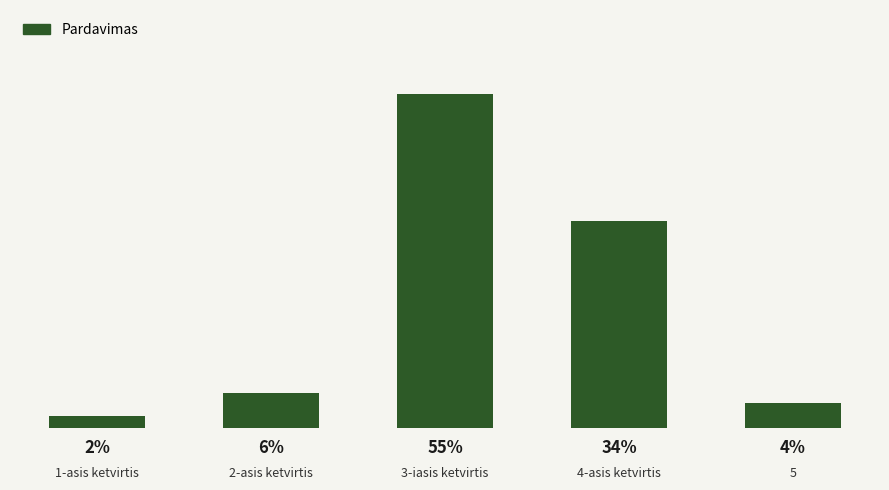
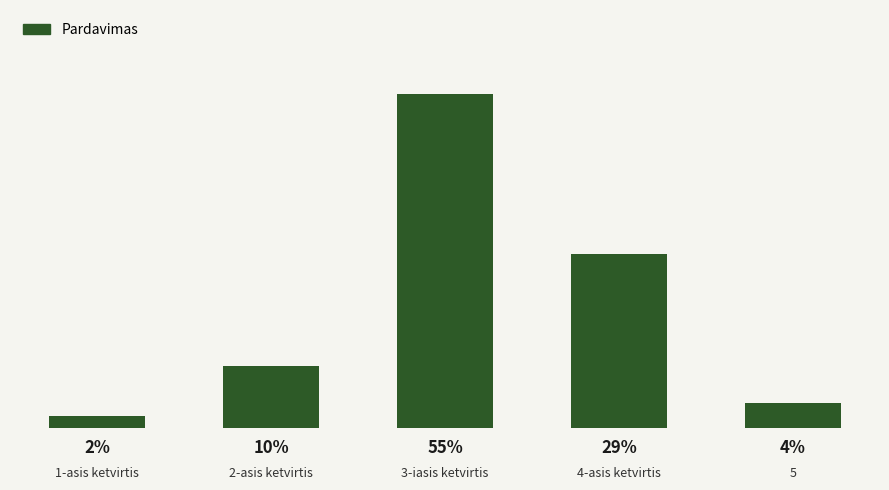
2-asis ketvirtis: 6% -> 10%
4-asis ketvirtis: 34% -> 29%
